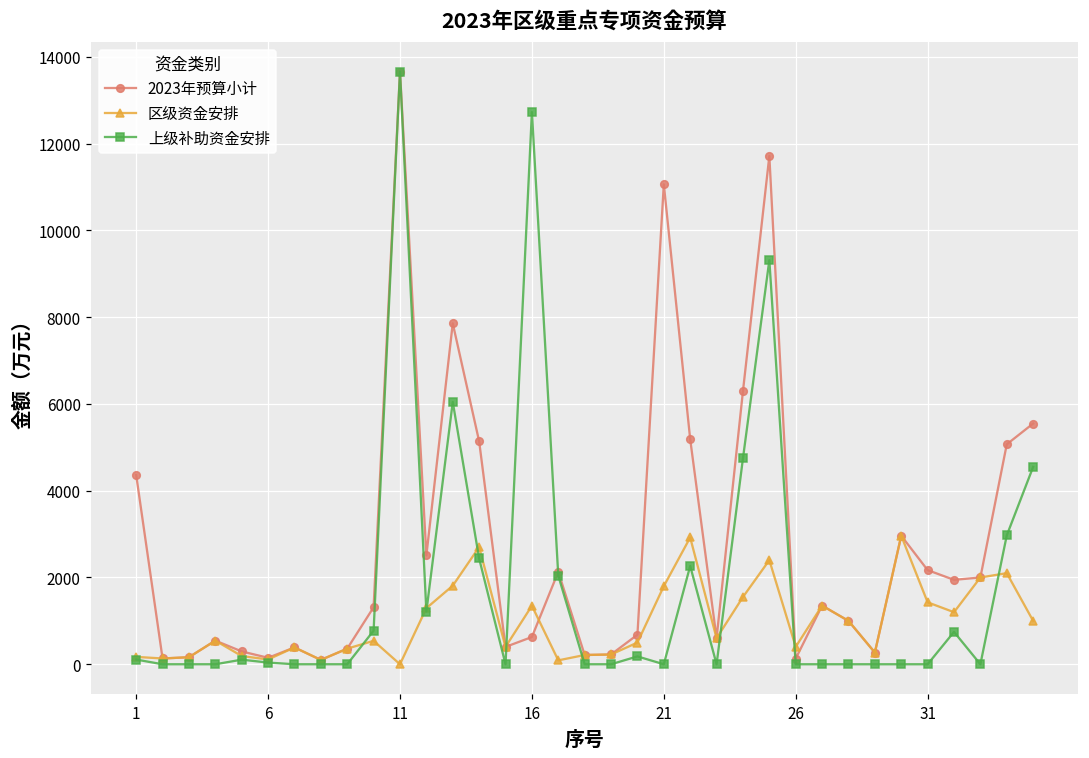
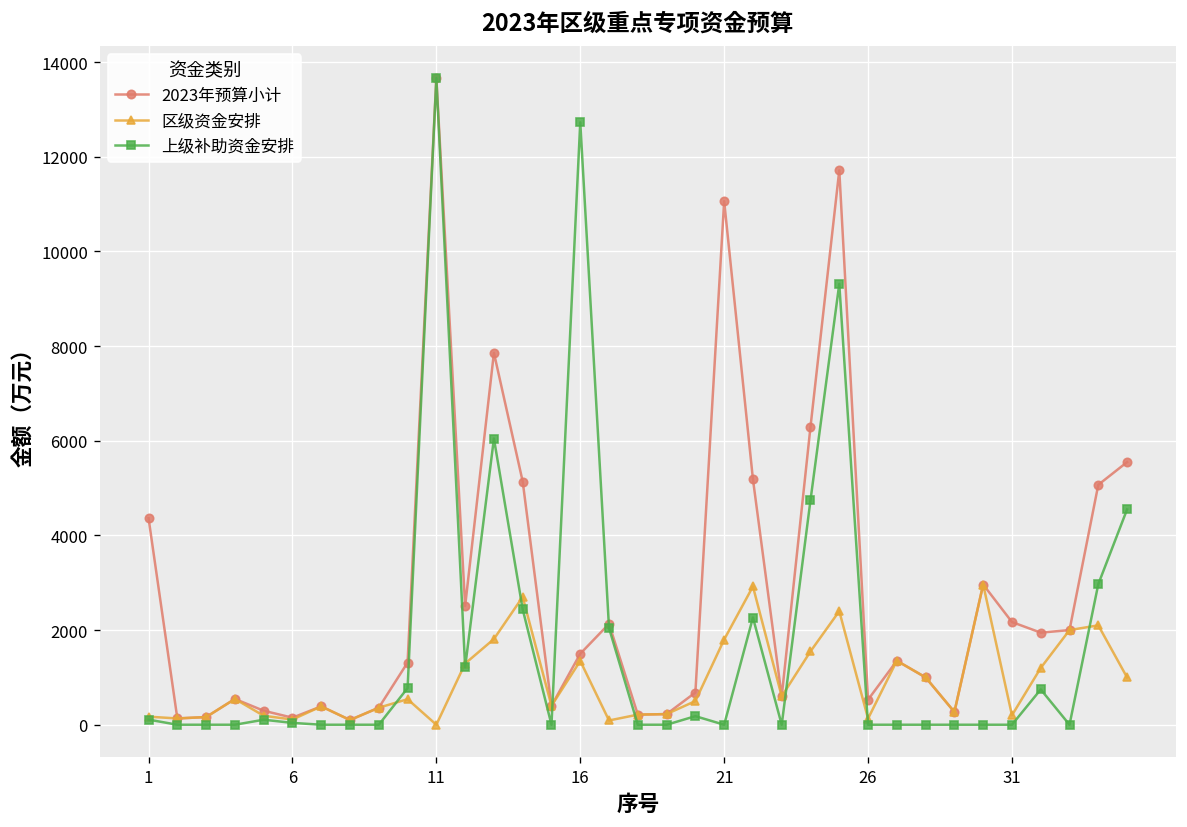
2023年预算小计, 16: 600 -> 1500
2023年预算小计, 26: 100 -> 500
区级资金安排, 26: 400 -> 100
区级资金安排, 31: 1400 -> 200
